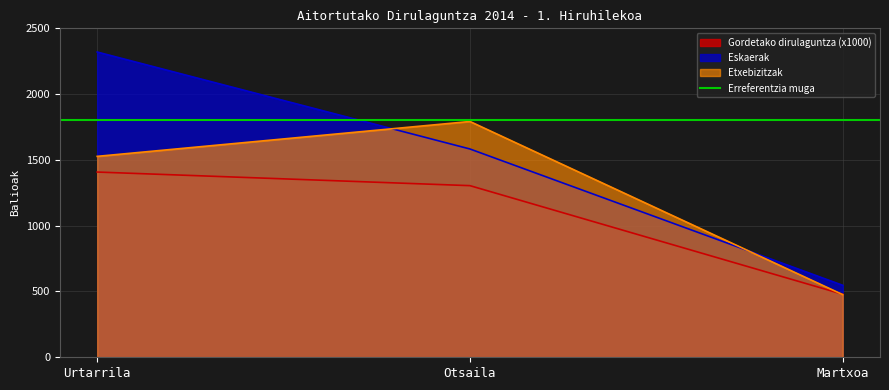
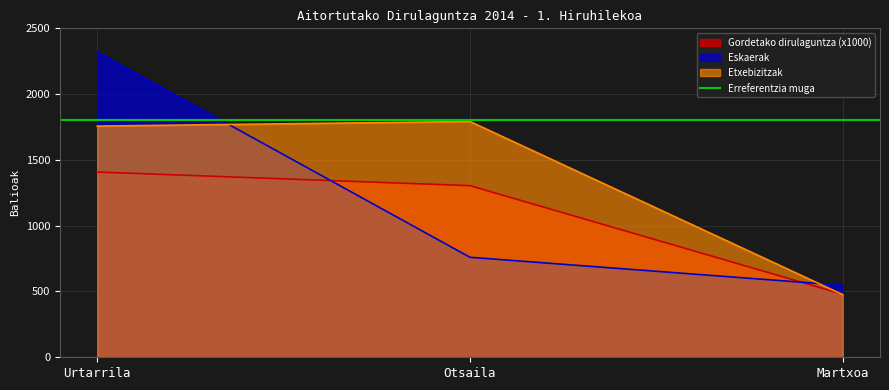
Etxebizitzak, Urtarrila: 1530 -> 1760
Eskaerak, Otsaila: 1580 -> 760
